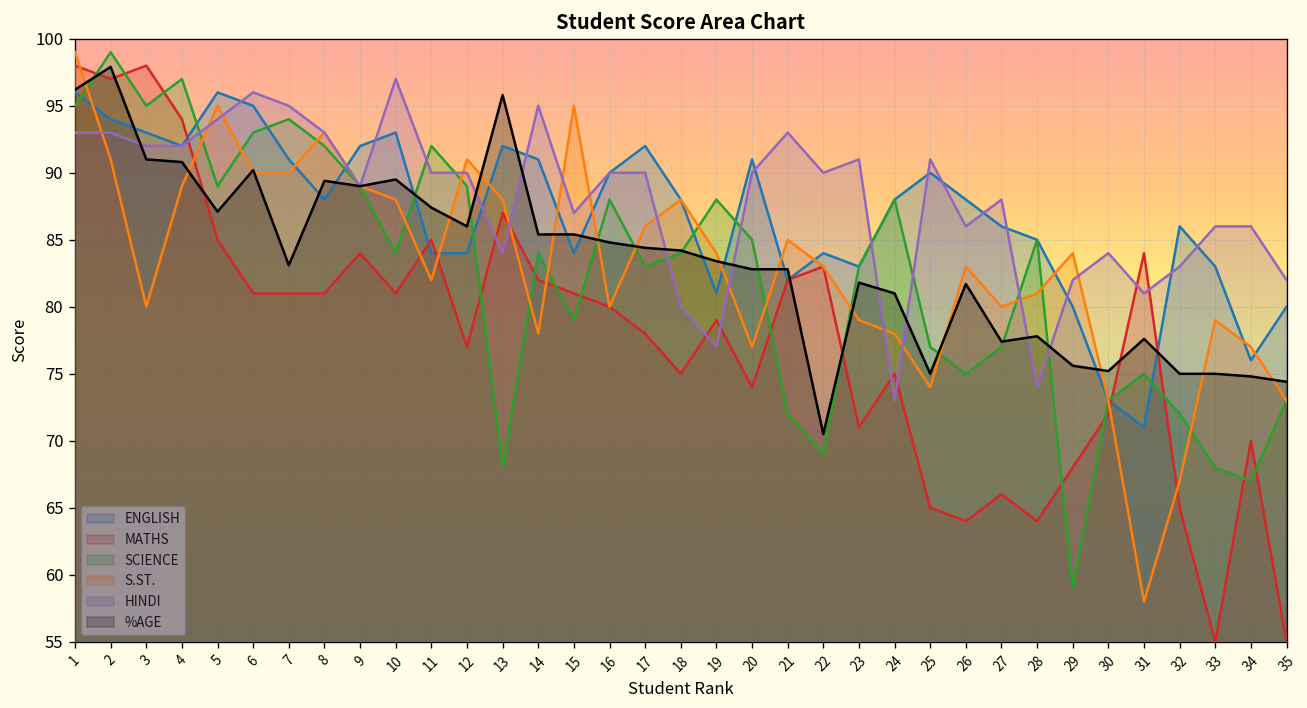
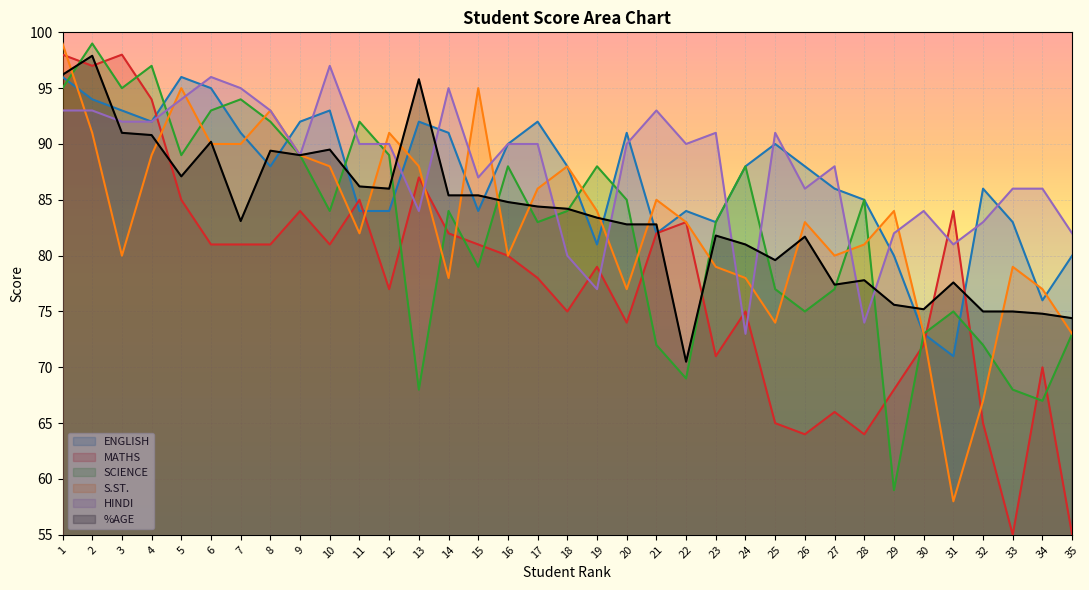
%AGE, 11: 87.4 -> 86.2
%AGE, 25: 75.0 -> 79.6
